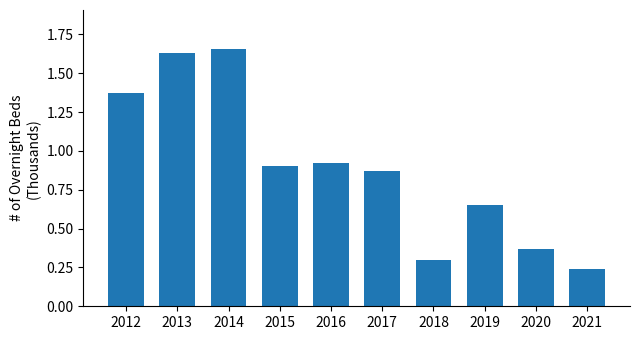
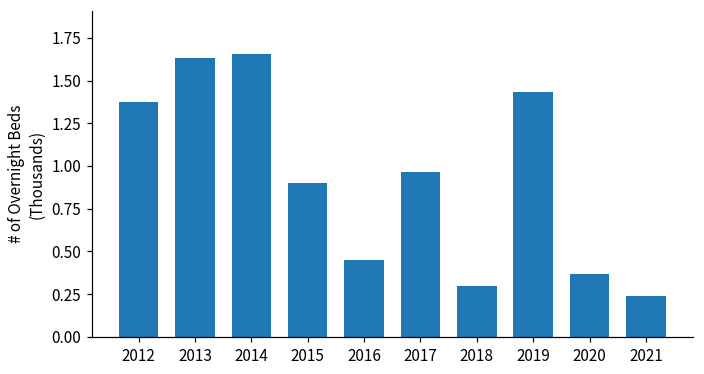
2016: 0.92 -> 0.45
2017: 0.87 -> 0.97
2019: 0.65 -> 1.44
